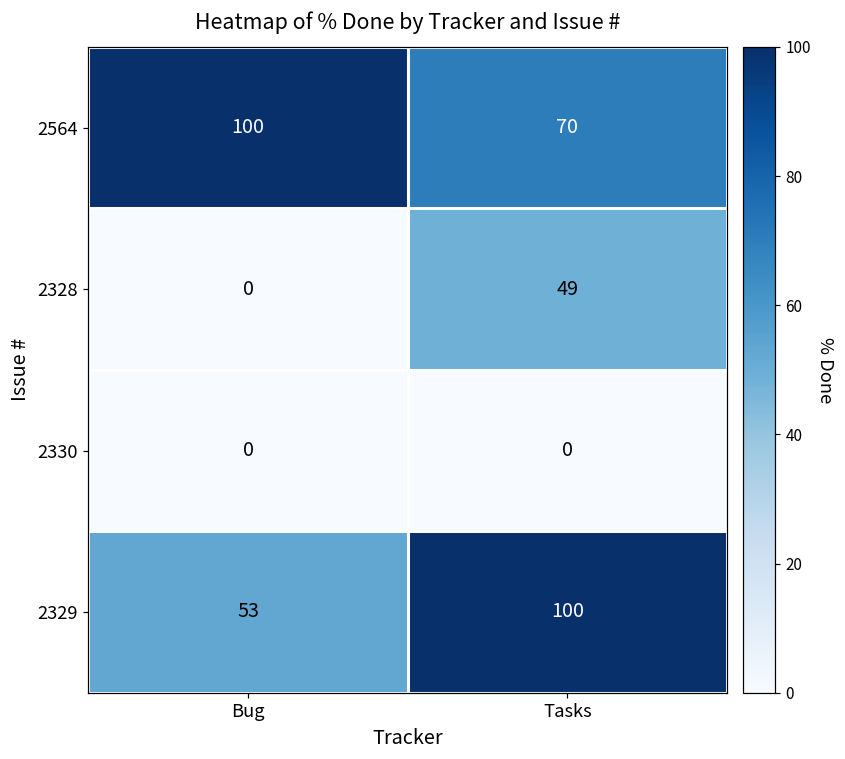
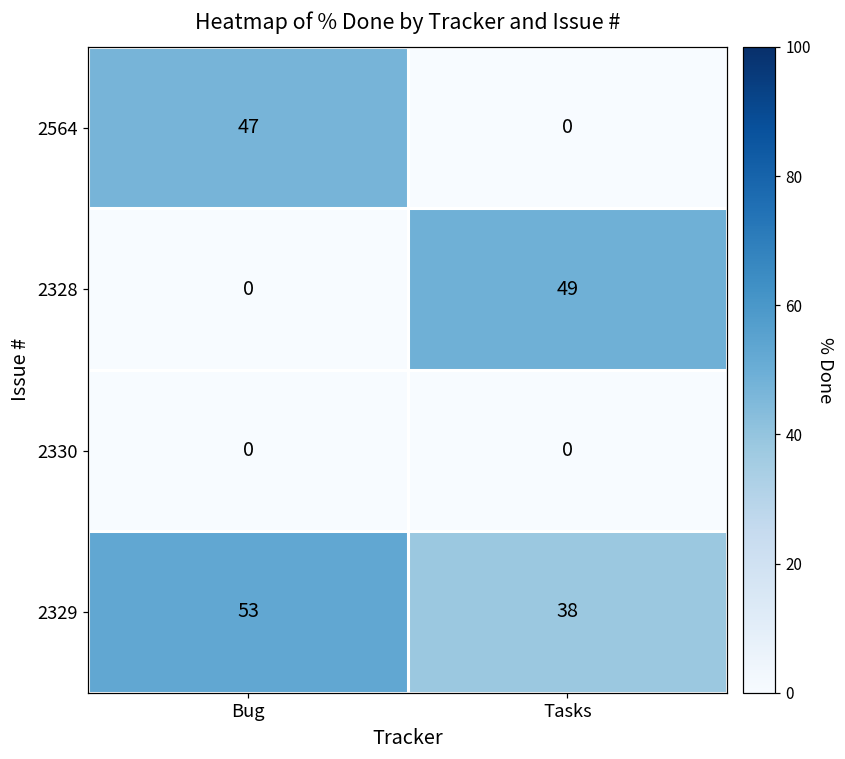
2564, Bug: 100 -> 47
2564, Tasks: 70 -> 0
2329, Tasks: 100 -> 38
